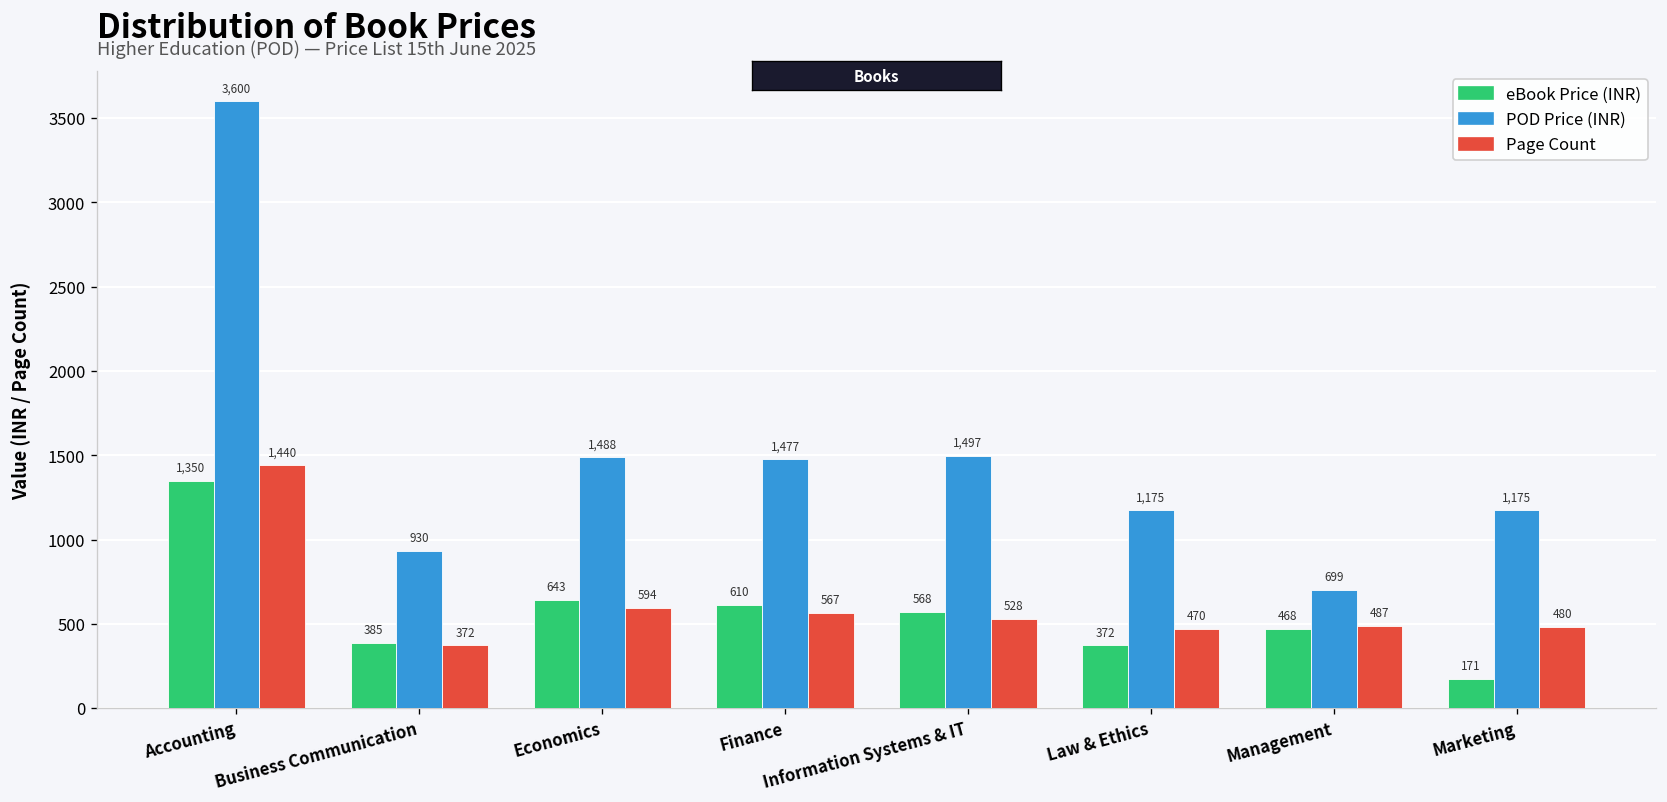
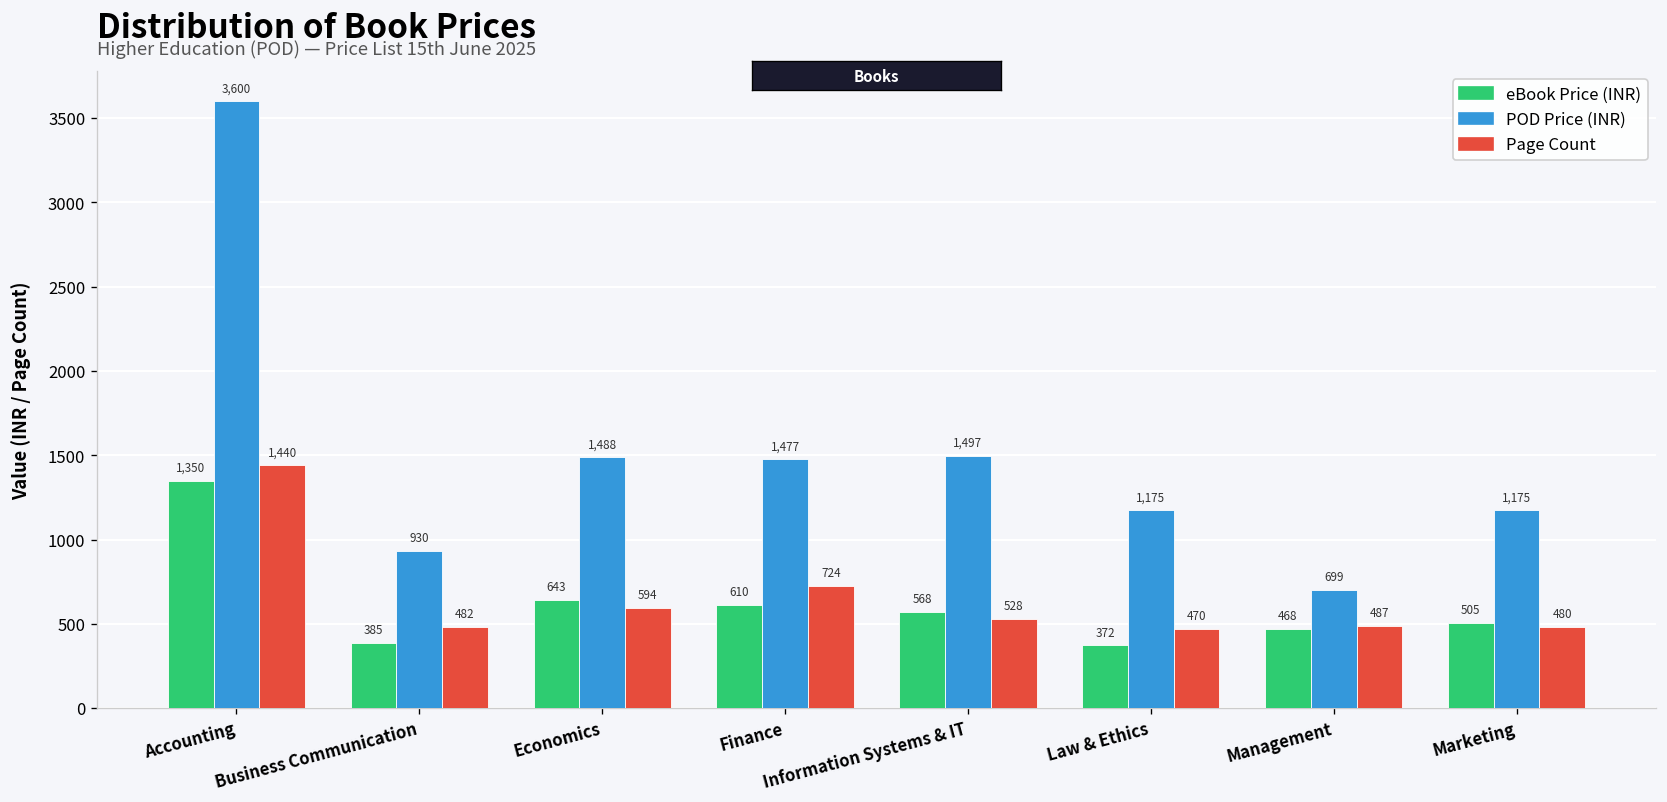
Page Count, Business Communication: 372 -> 482
Page Count, Finance: 567 -> 724
eBook Price (INR), Marketing: 171 -> 505
